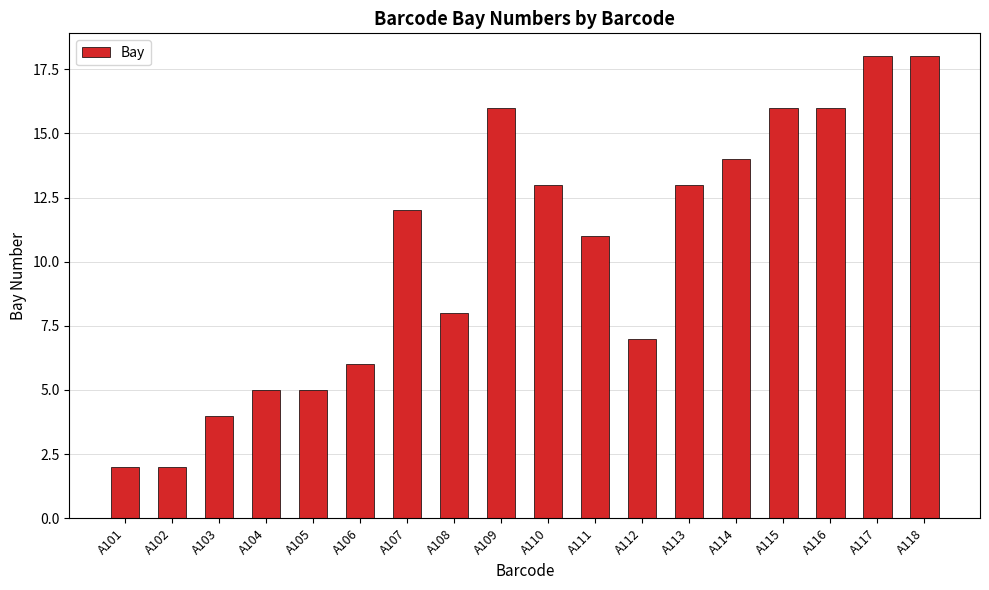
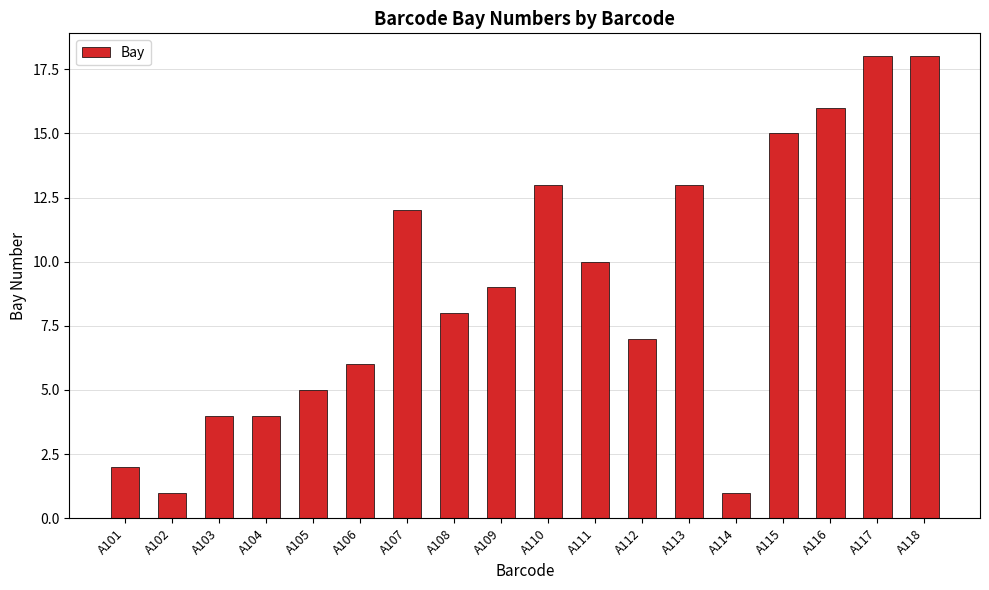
A102: 2 -> 1
A104: 5 -> 4
A109: 16 -> 9
A111: 11 -> 10
A114: 14 -> 1
A115: 16 -> 15
